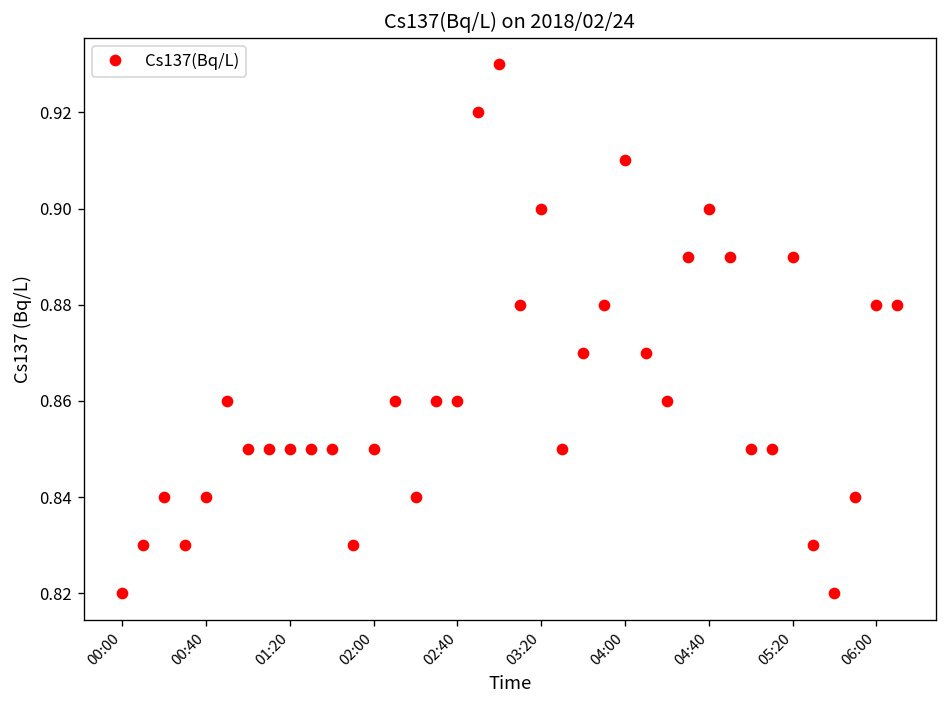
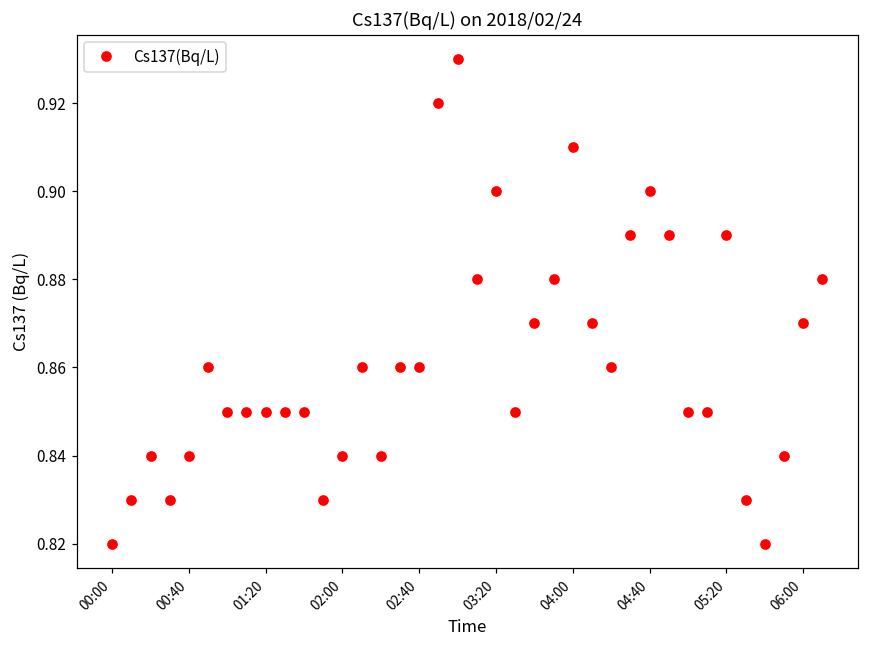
02:00: 0.85 -> 0.84
06:00: 0.88 -> 0.87
